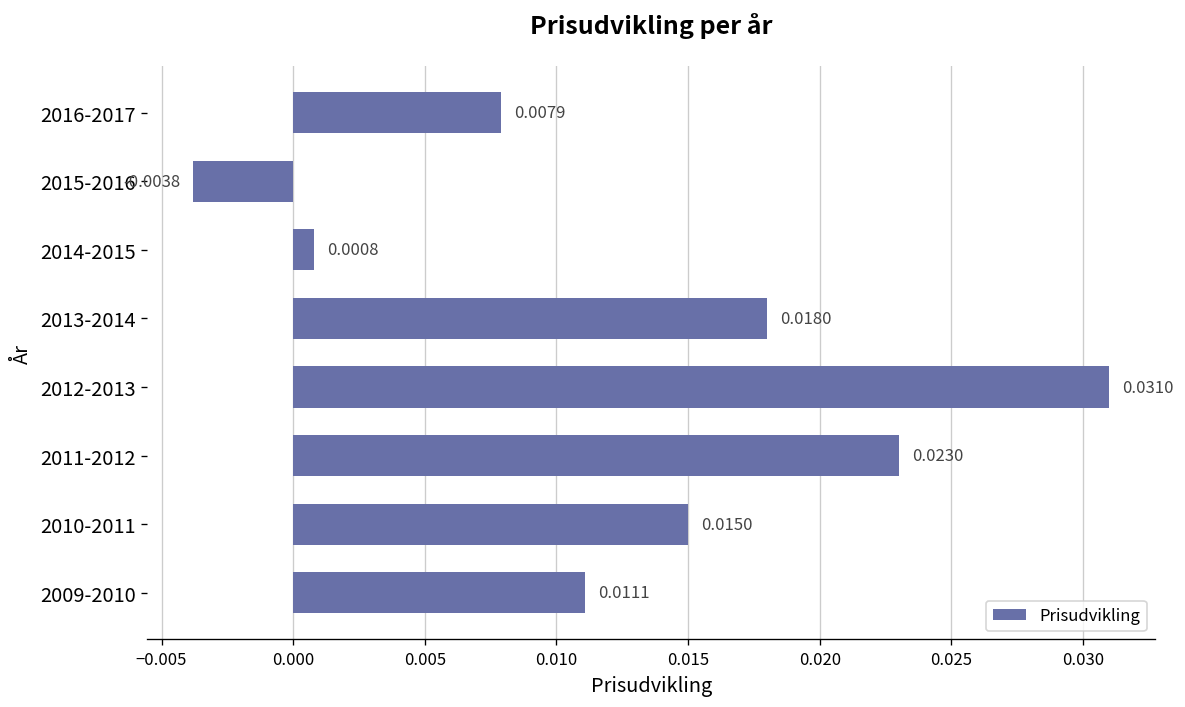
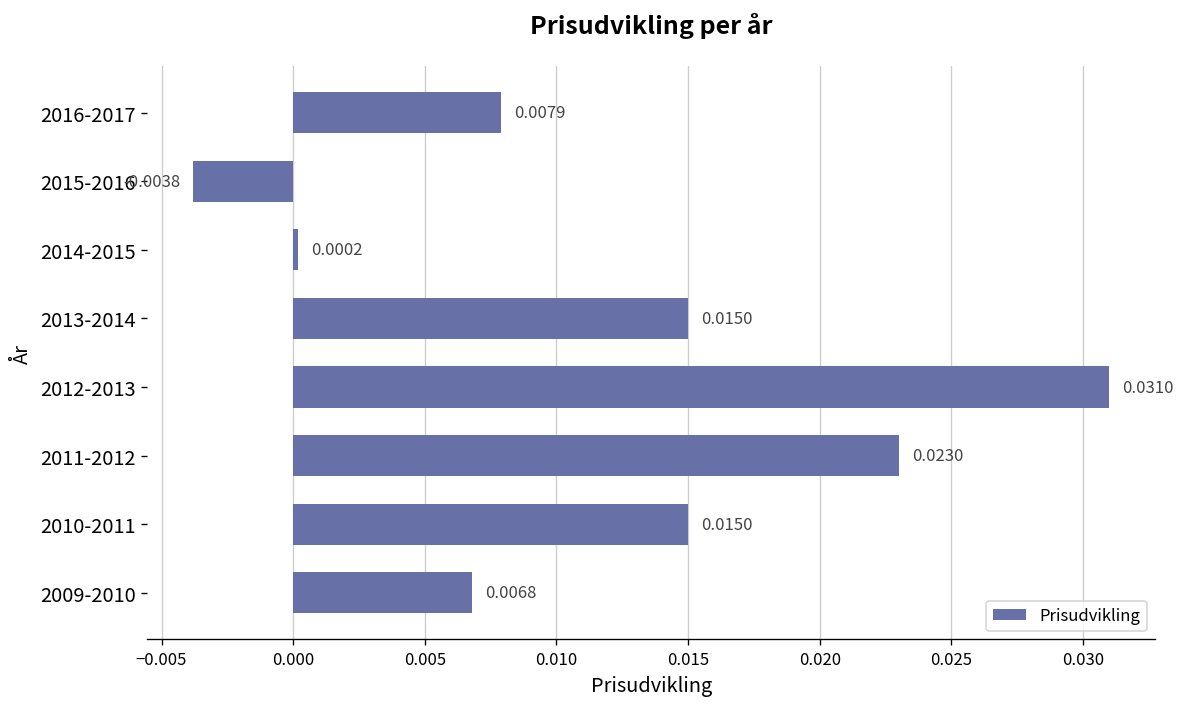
2014-2015: 0.0008 -> 0.0002
2013-2014: 0.0180 -> 0.0150
2009-2010: 0.0111 -> 0.0068
